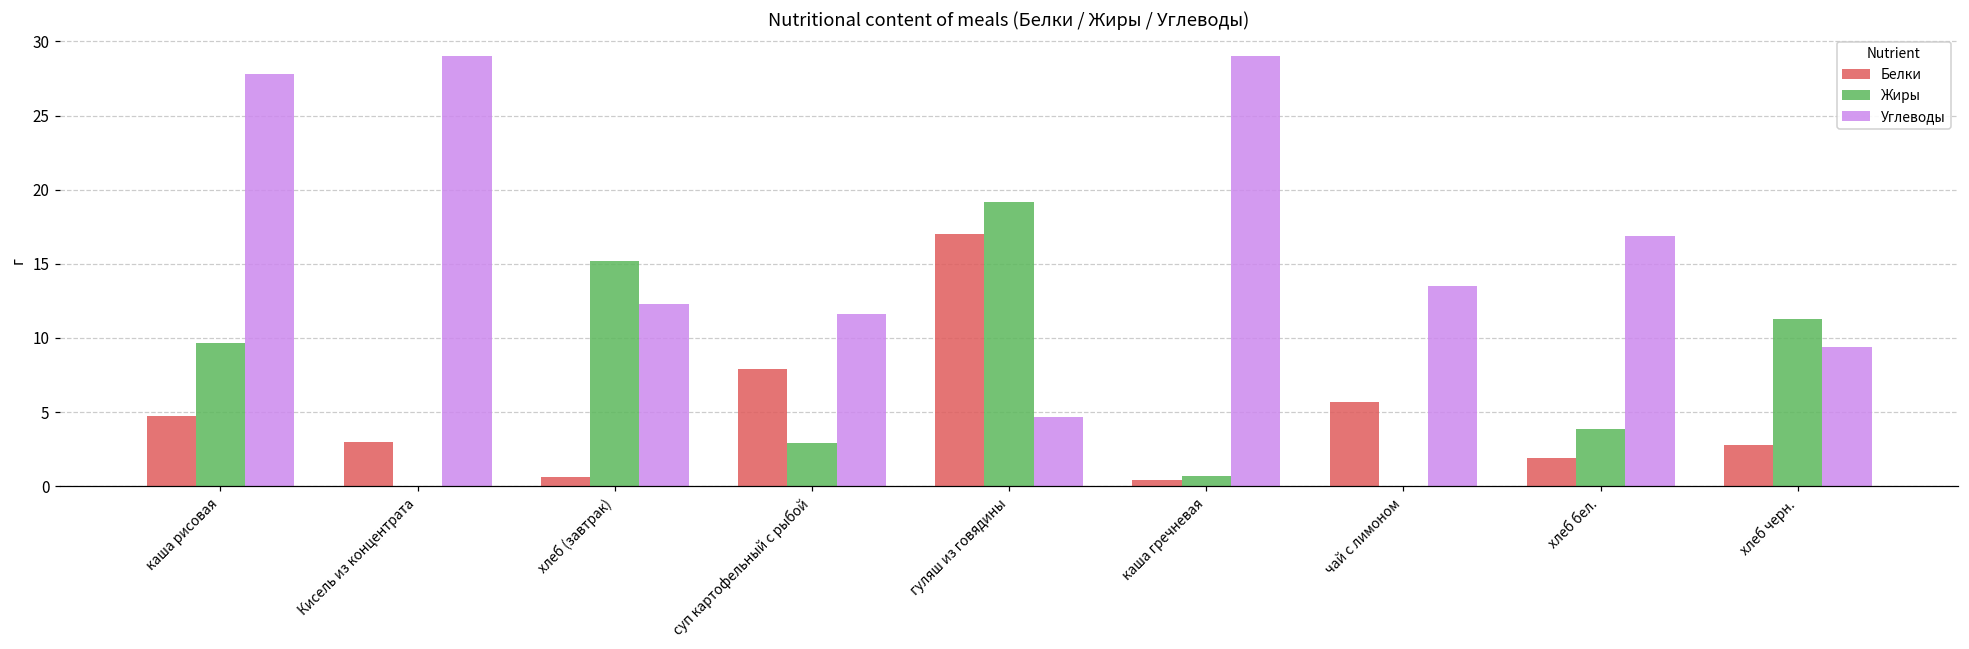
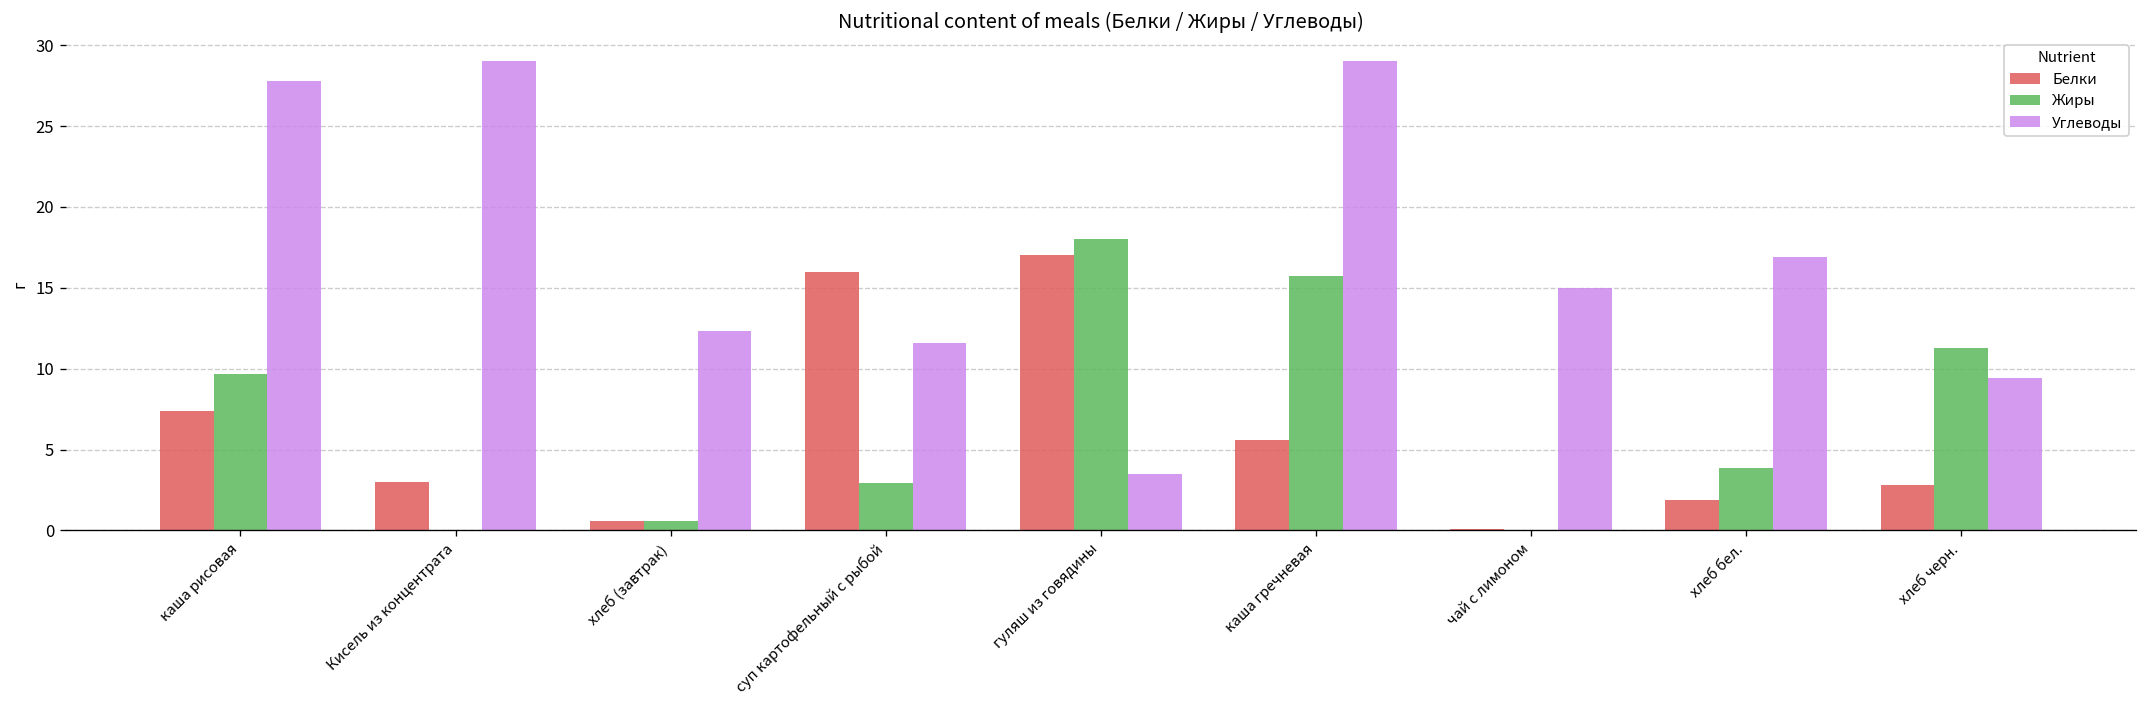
Белки, каша рисовая: 4.7 -> 7.4
Жиры, хлеб (завтрак): 15.2 -> 0.6
Белки, суп картофельный с рыбой: 7.9 -> 16.0
Жиры, гуляш из говядины: 19.2 -> 18.0
Углеводы, гуляш из говядины: 4.7 -> 3.5
Белки, каша гречневая: 0.5 -> 5.6
Жиры, каша гречневая: 0.7 -> 15.7
Белки, чай с лимоном: 5.7 -> 0.1
Углеводы, чай с лимоном: 13.5 -> 15.0
